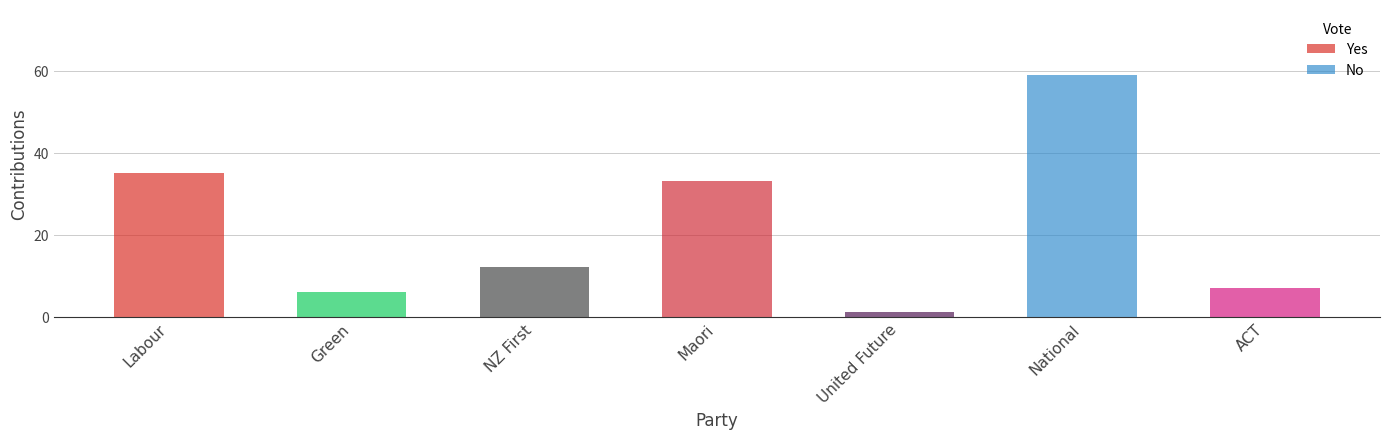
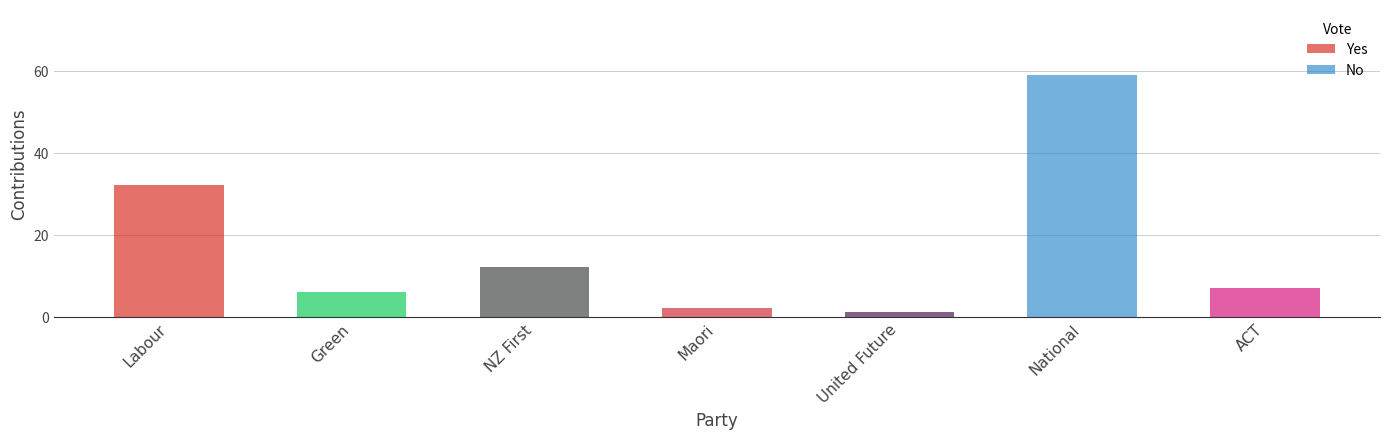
Yes, Labour: 35 -> 32
Yes, Maori: 33 -> 2
